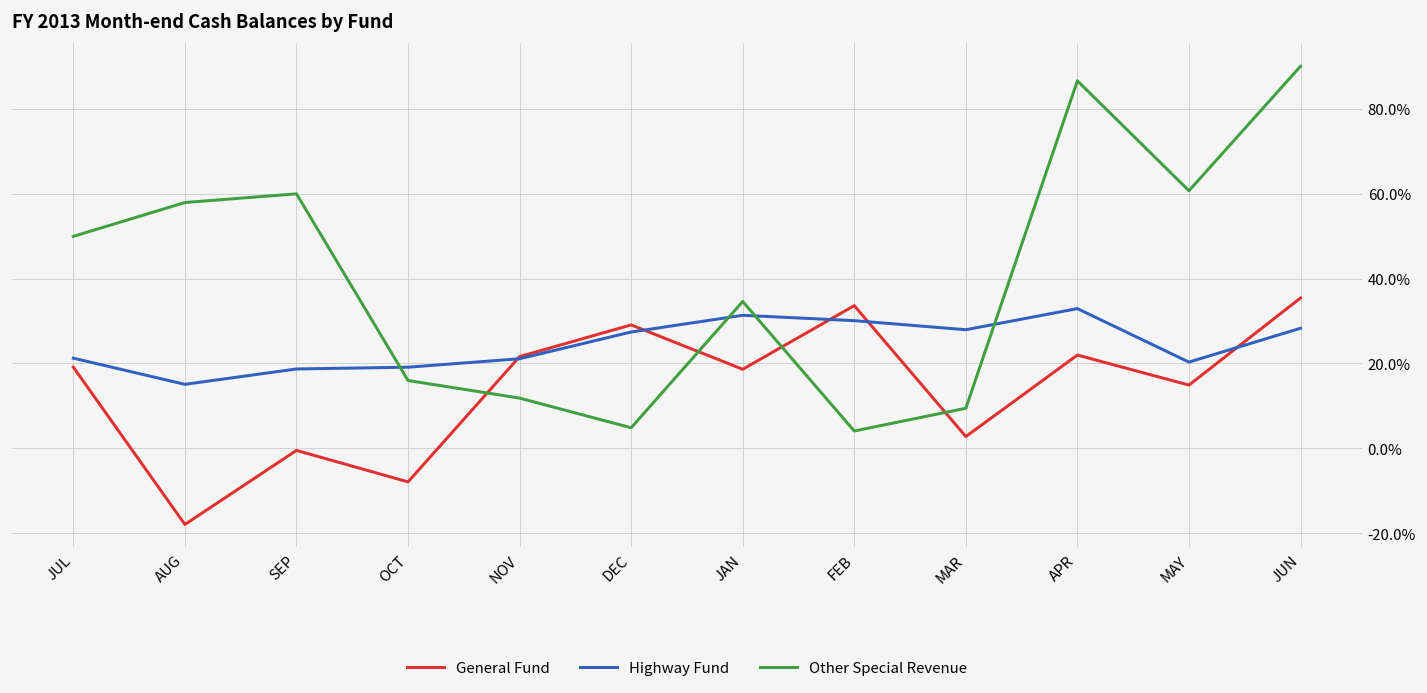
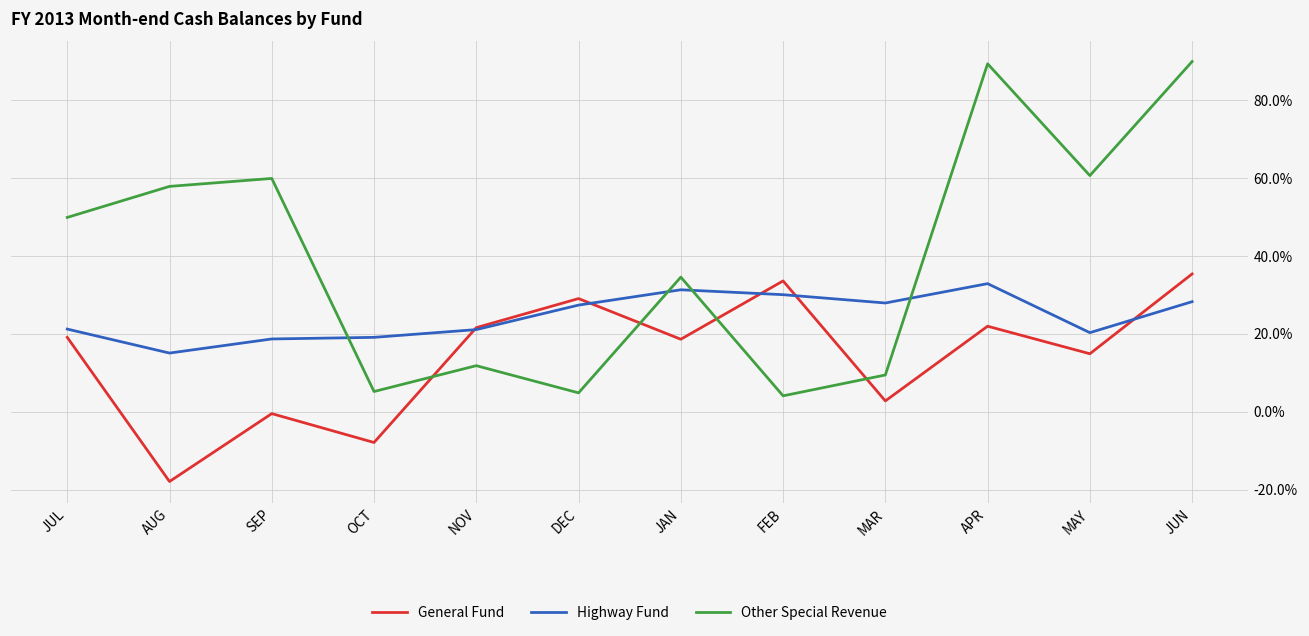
Other Special Revenue, OCT: 16% -> 5%
Other Special Revenue, APR: 87% -> 89%
